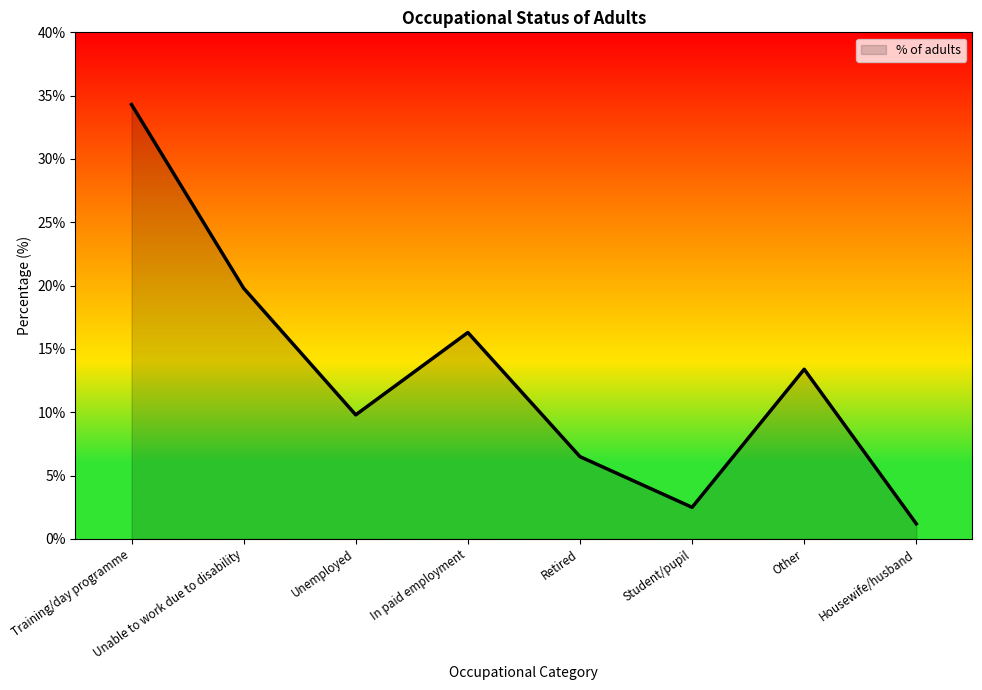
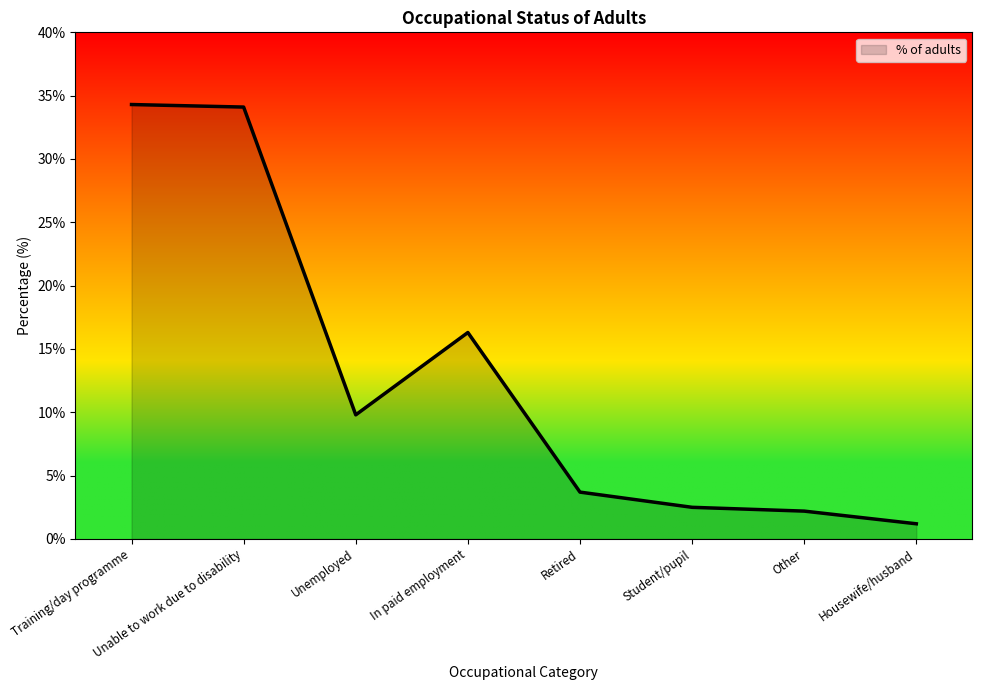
Unable to work due to disability: 19.8% -> 34.1%
Retired: 6.5% -> 3.7%
Other: 13.4% -> 2.2%
